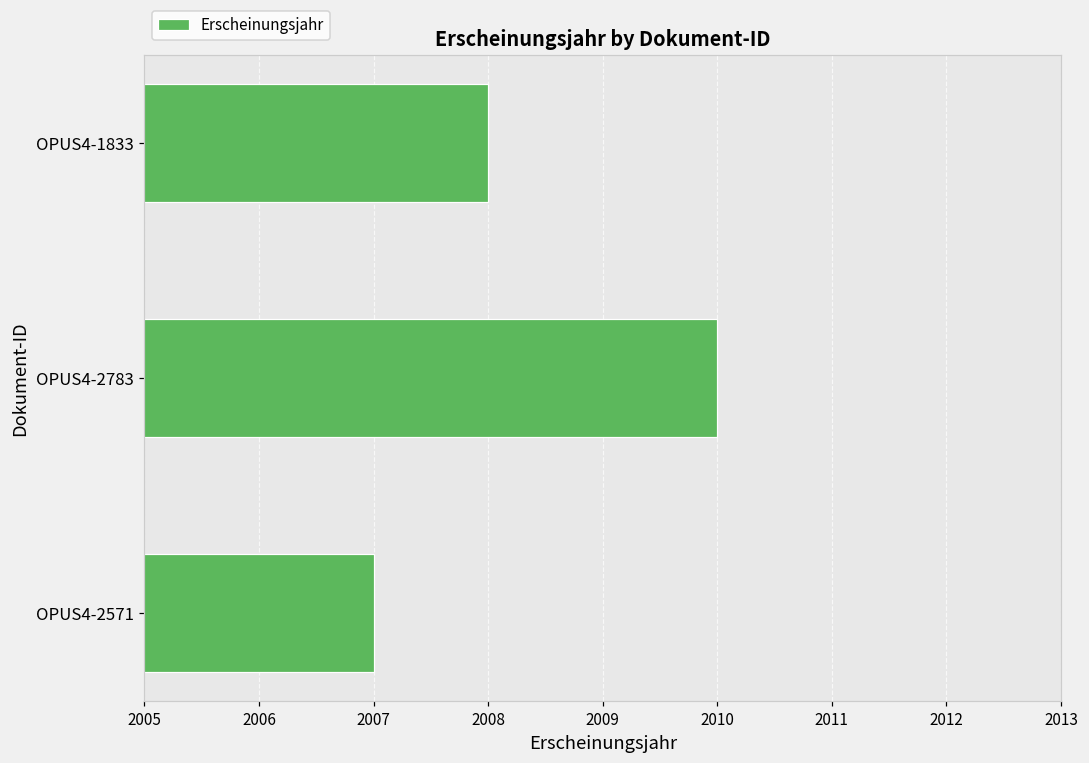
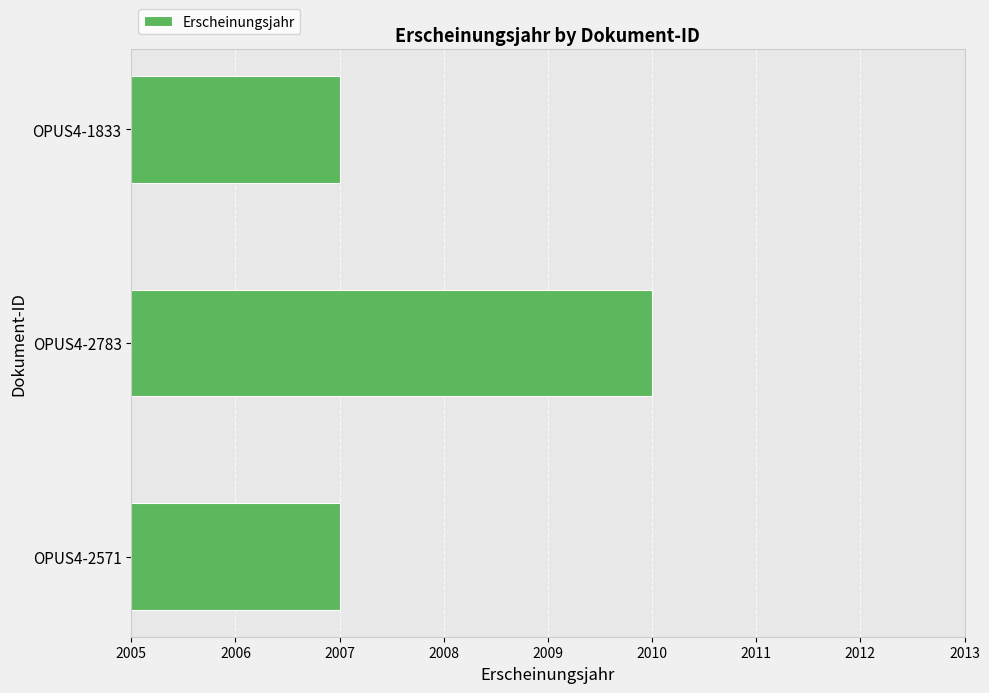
OPUS4-1833: 2008 -> 2007
